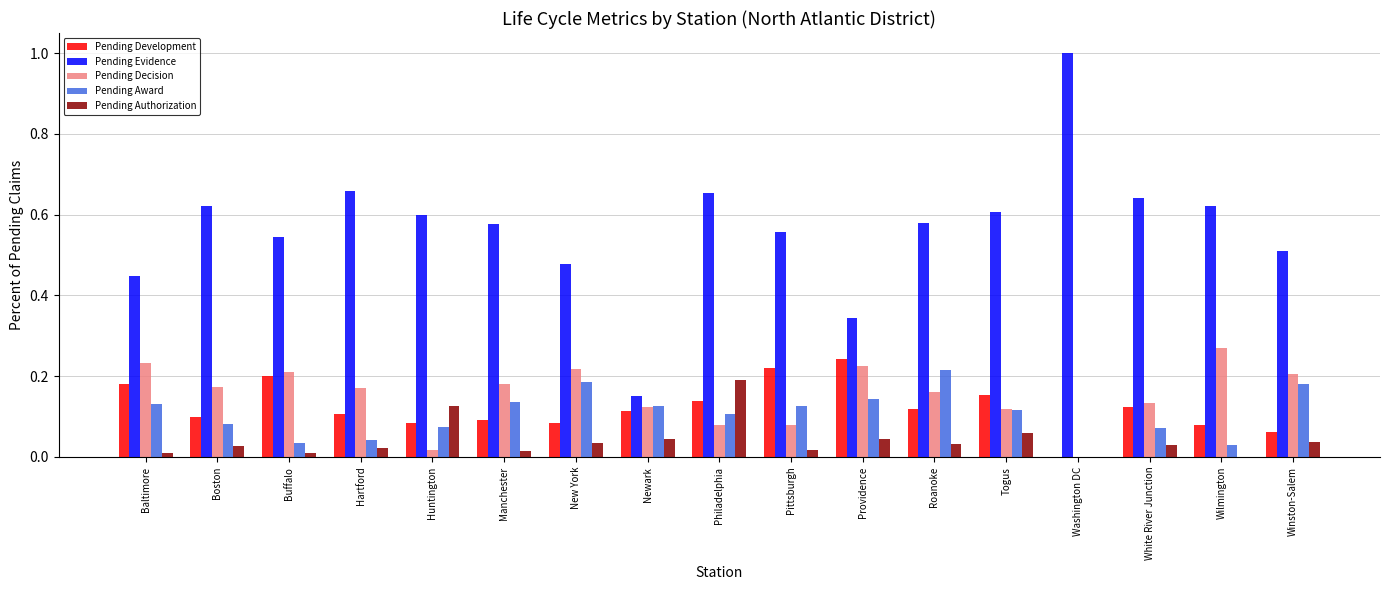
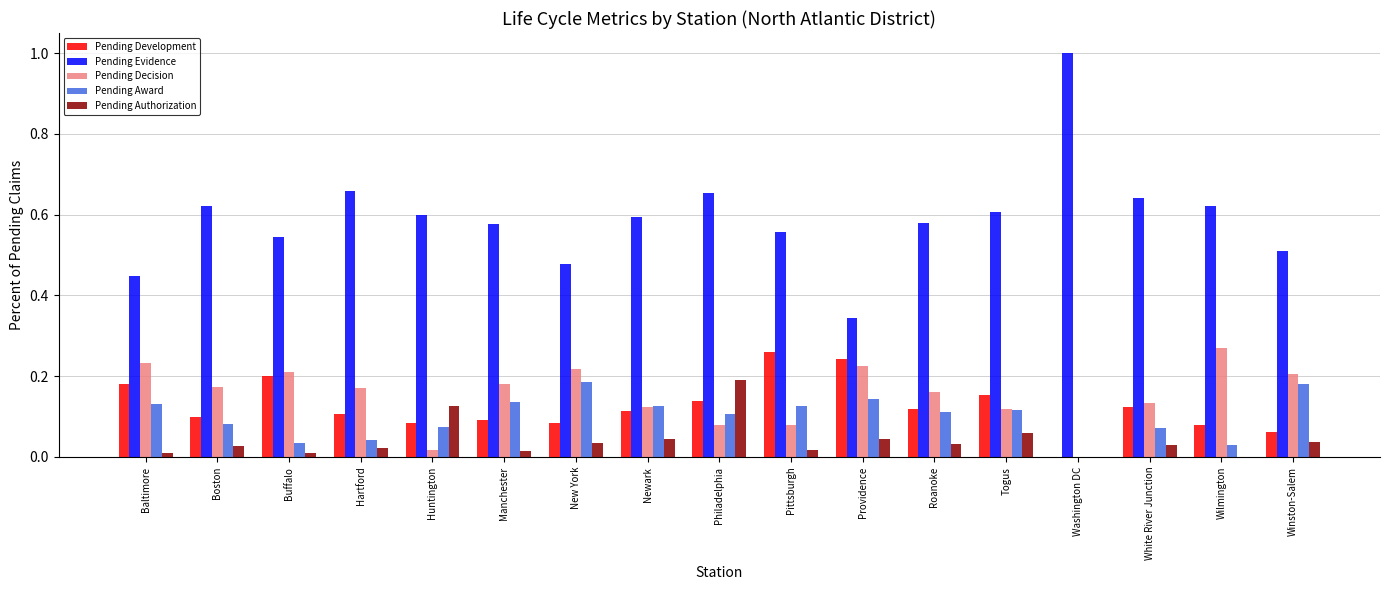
Pending Evidence, Newark: 0.15 -> 0.59
Pending Development, Pittsburgh: 0.22 -> 0.26
Pending Award, Roanoke: 0.21 -> 0.11
